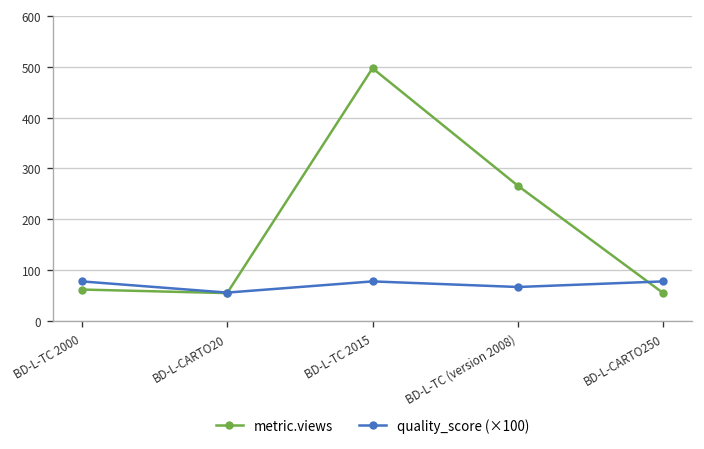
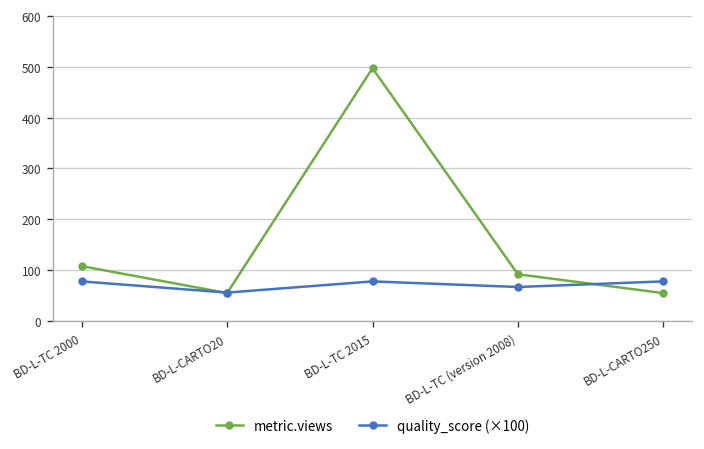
metric.views, BD-L-TC 2000: 60 -> 110
metric.views, BD-L-TC (version 2008): 270 -> 90
